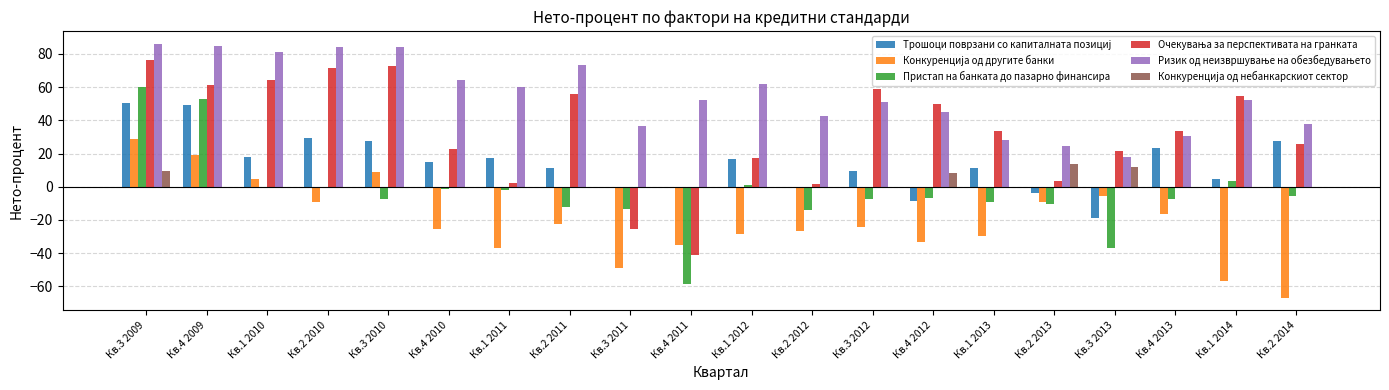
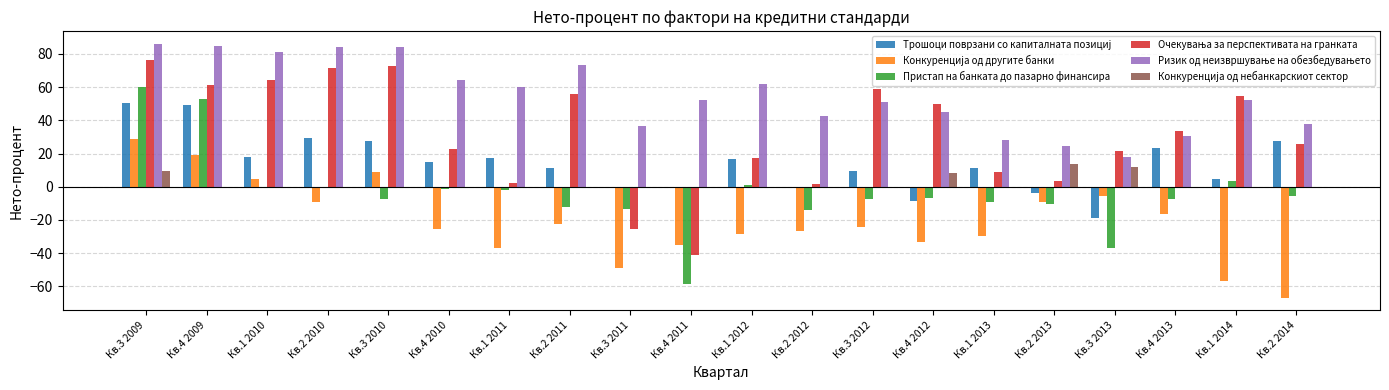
Очекувања за перспективата на гранката, Кв.1 2013: 34 -> 9
